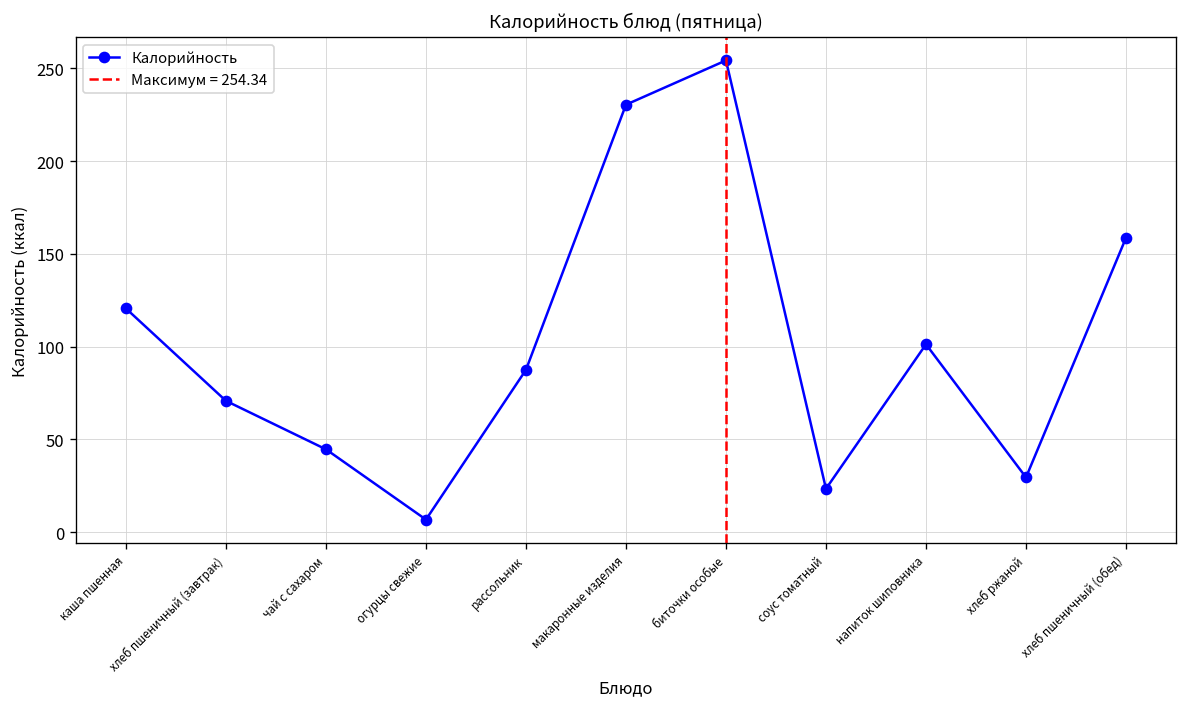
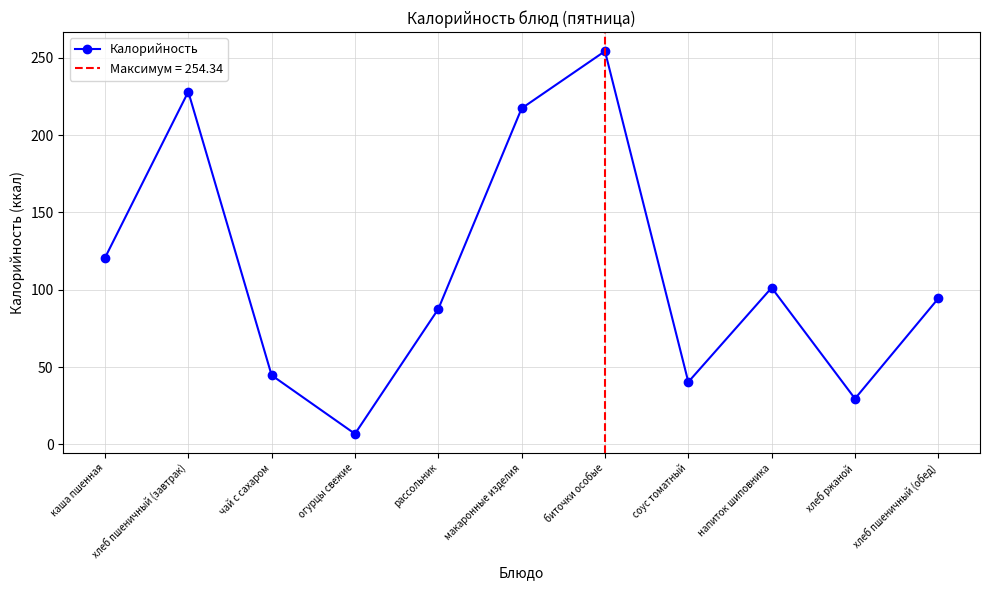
хлеб пшеничный (завтрак): 71 -> 228
макаронные изделия: 230 -> 217
соус томатный: 23 -> 40
хлеб пшеничный (обед): 159 -> 94
